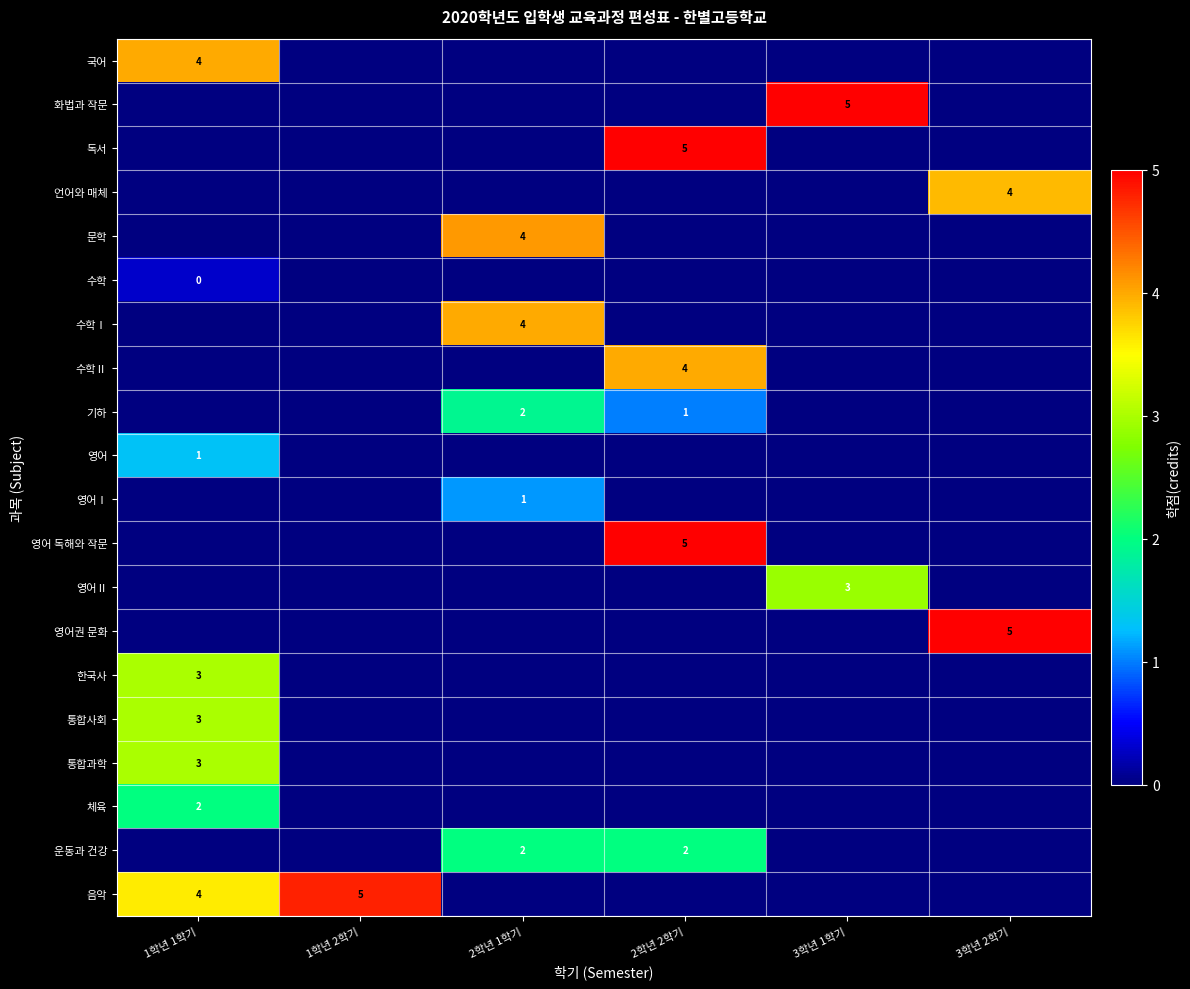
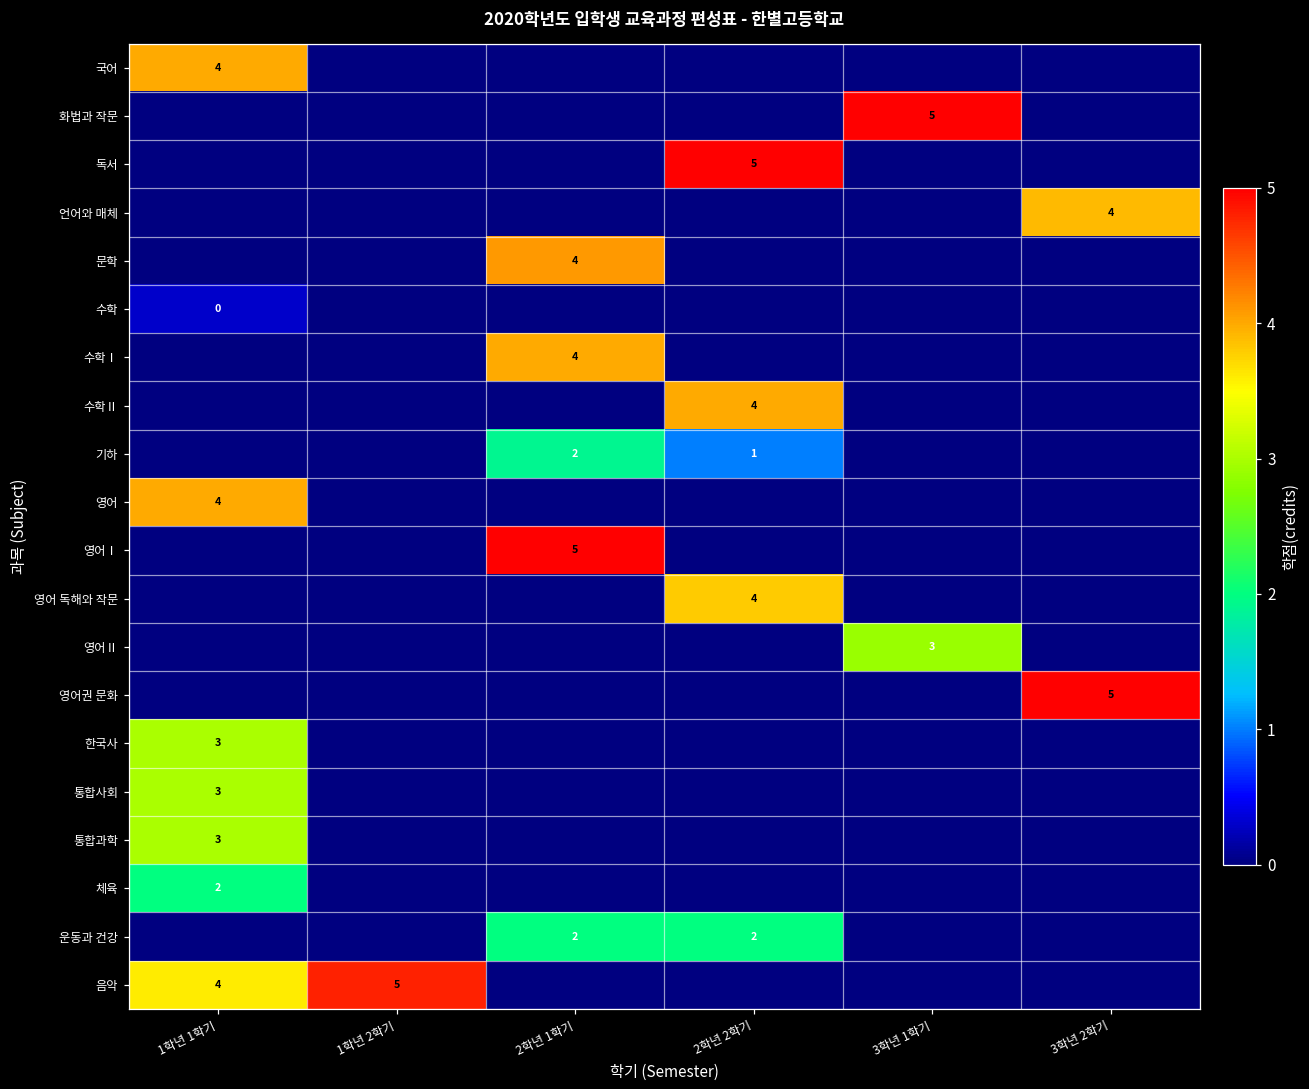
영어, 1학년 1학기: 1 -> 4
영어Ⅰ, 2학년 1학기: 1 -> 5
영어 독해와 작문, 2학년 2학기: 5 -> 4
